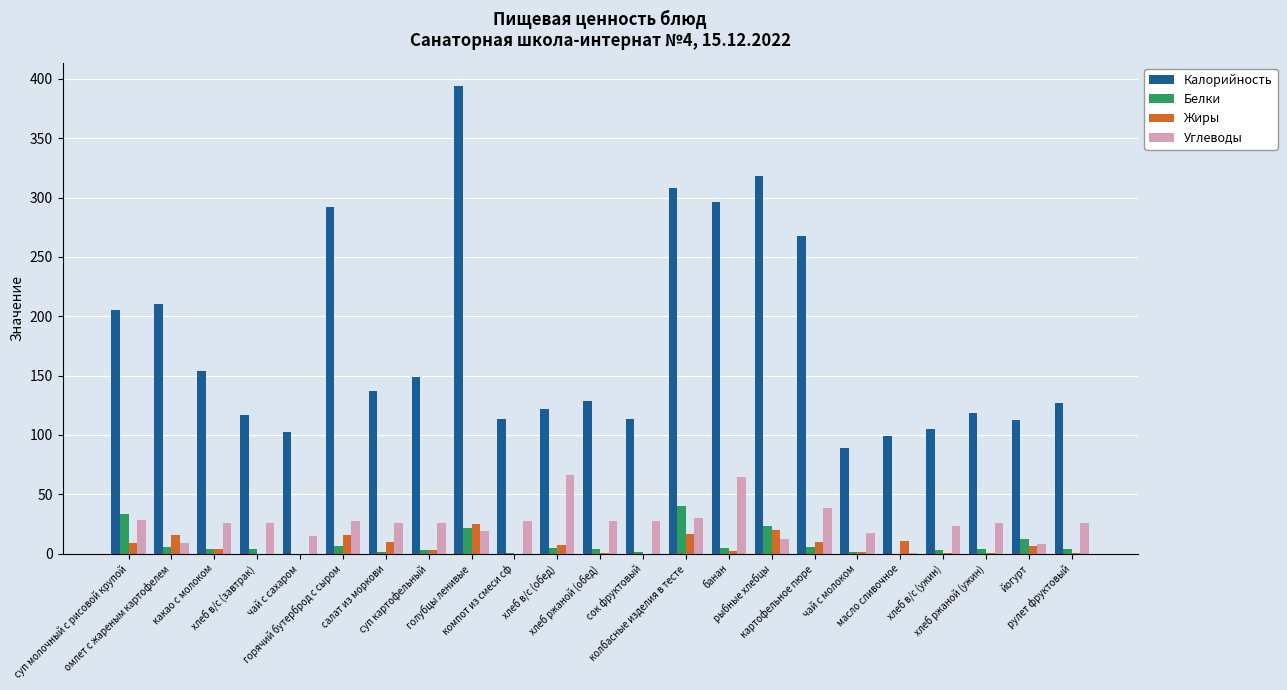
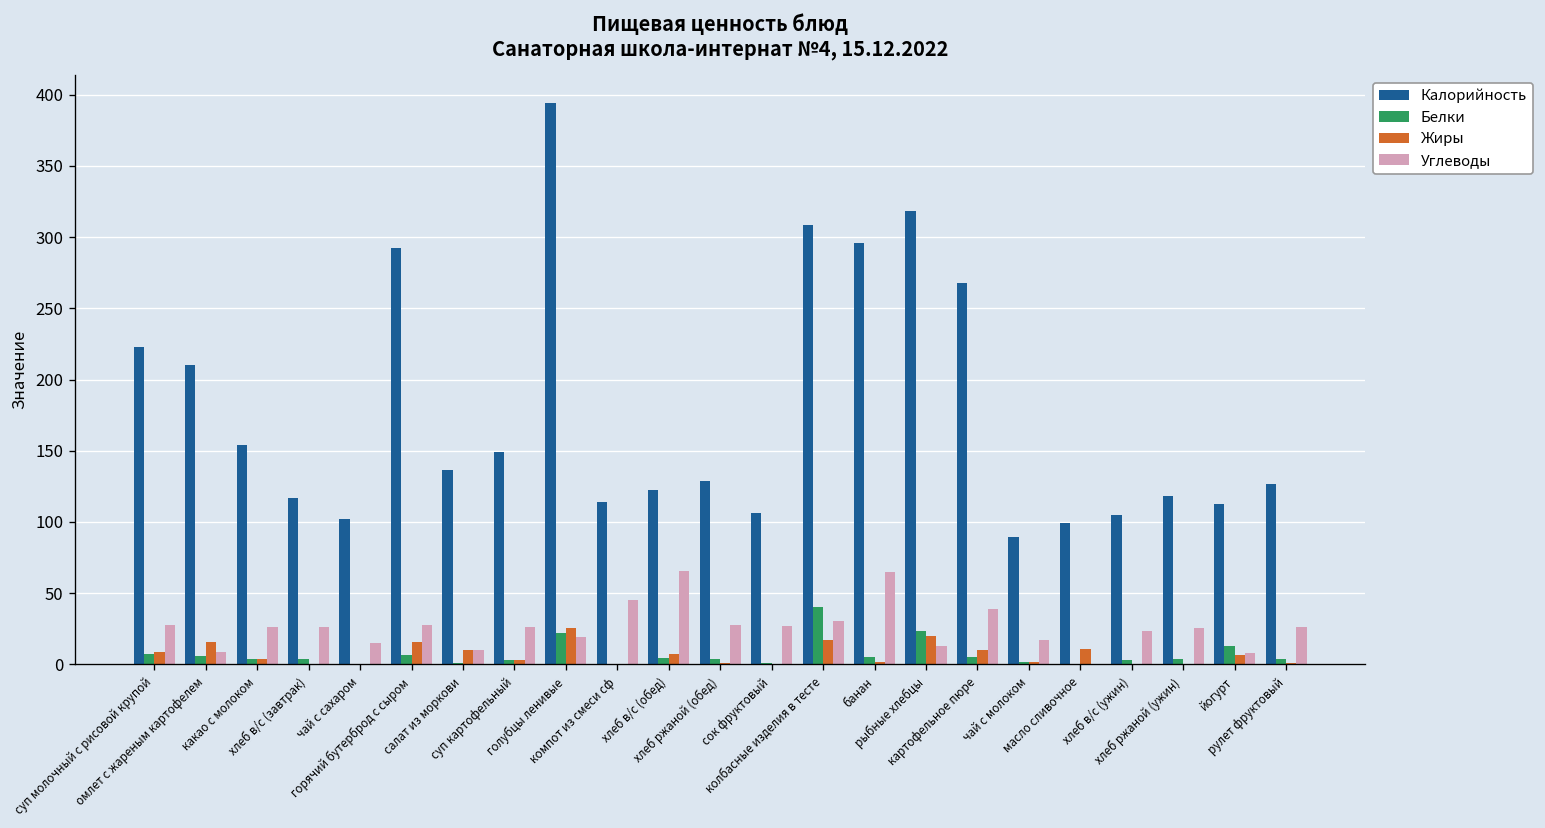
Калорийность, суп молочный с рисовой крупой: 206 -> 223
Белки, суп молочный с рисовой крупой: 33 -> 7
Углеводы, салат из моркови: 26 -> 10
Углеводы, компот из смеси сф: 28 -> 46
Калорийность, сок фруктовый: 114 -> 106
